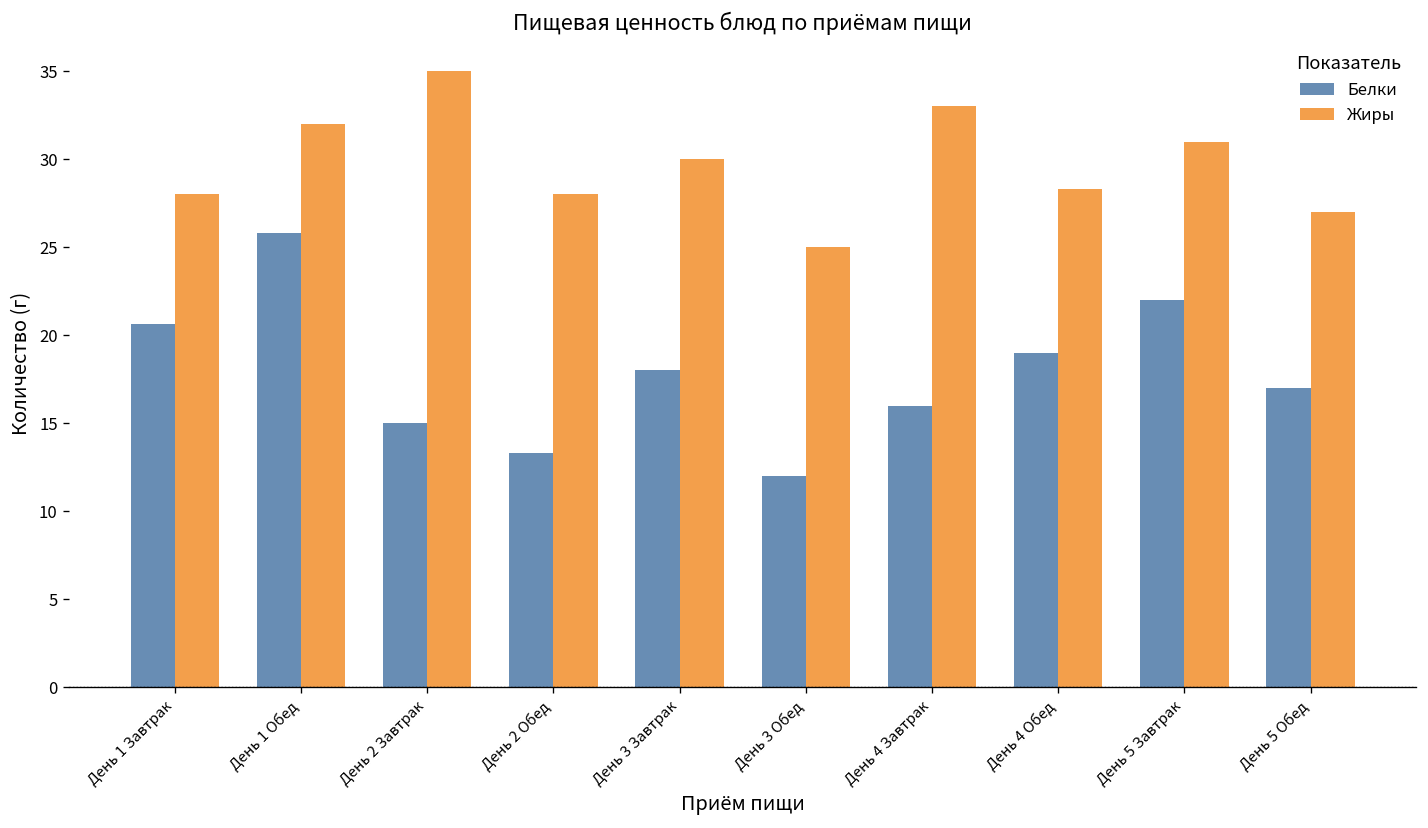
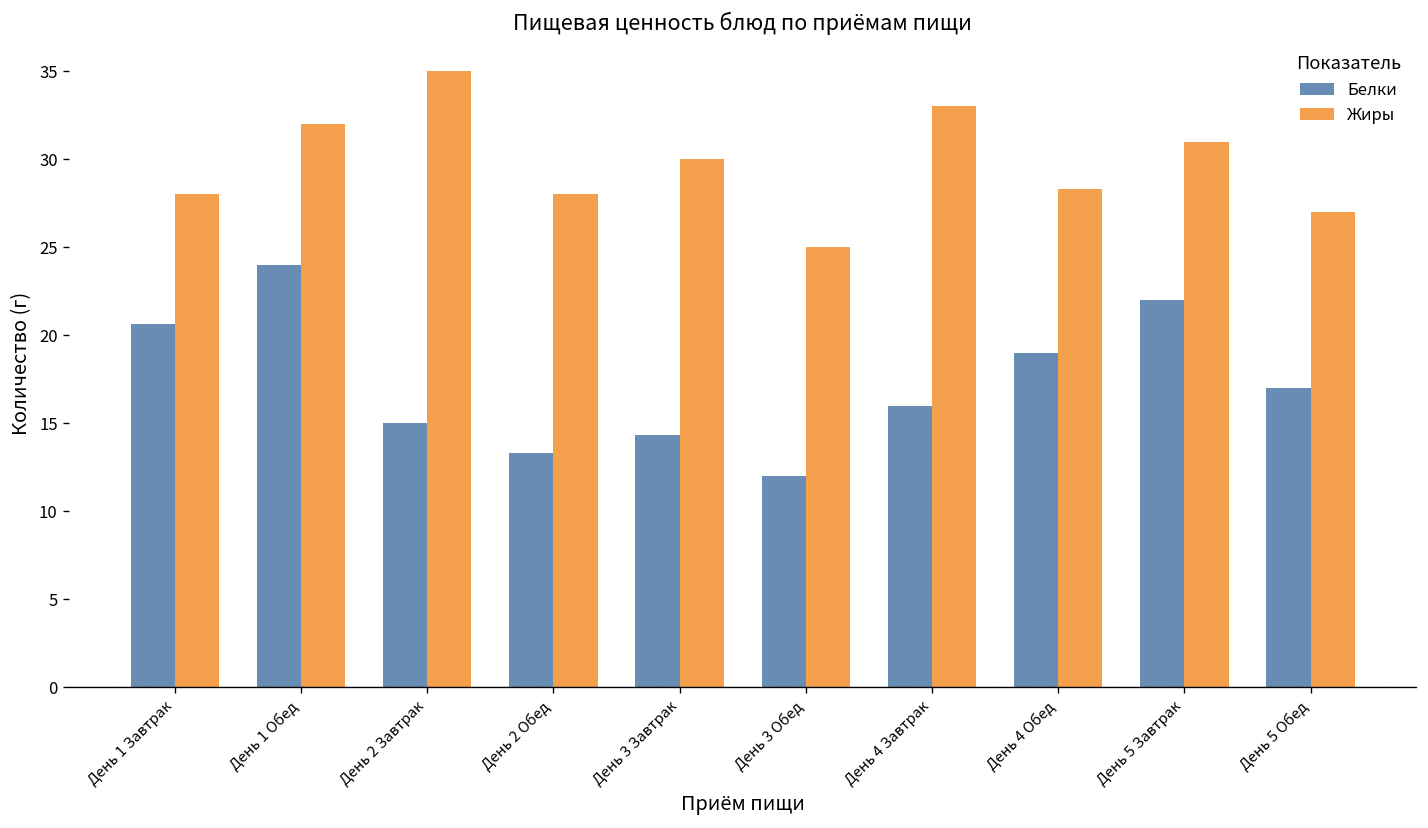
Белки, День 1 Обед: 25.8 -> 24.0
Белки, День 3 Завтрак: 18.0 -> 14.3
